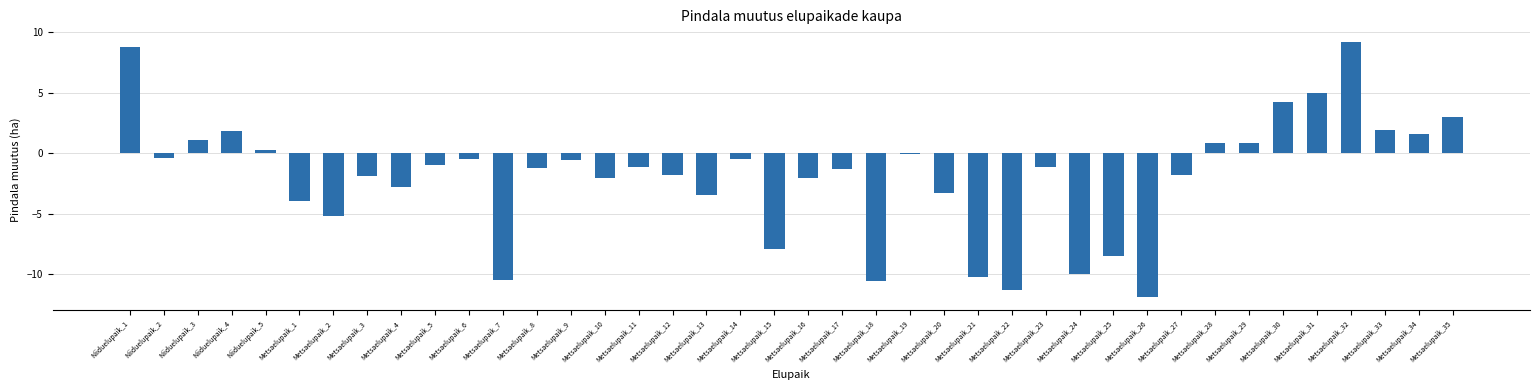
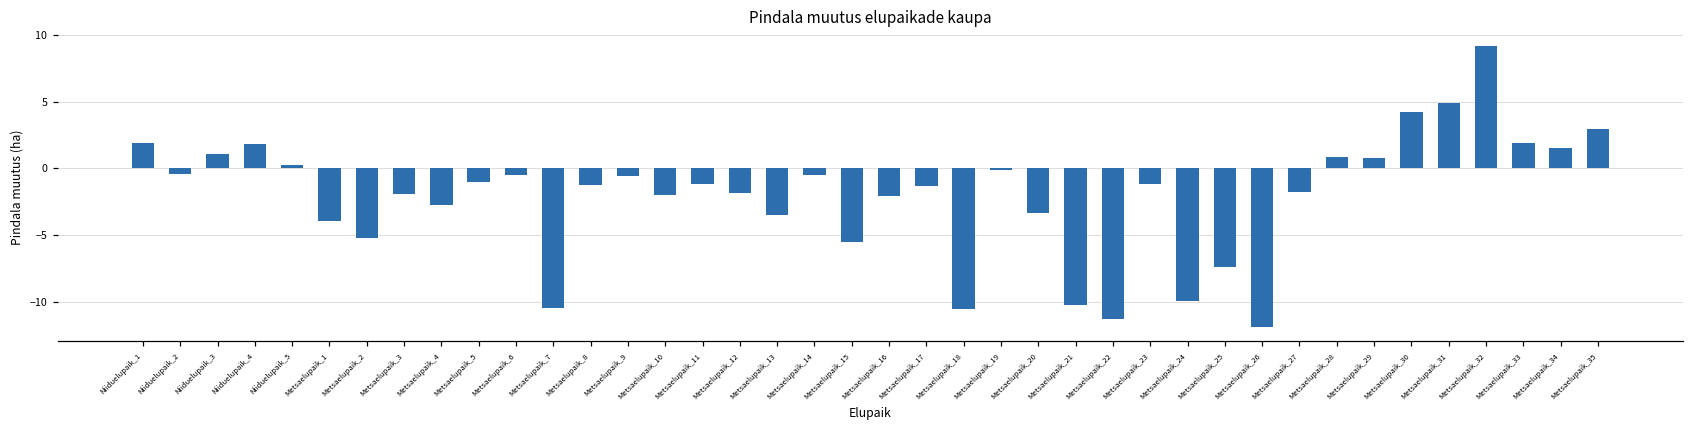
Niiduelupaik_1: 8.8 -> 1.9
Metsaelupaik_15: -7.9 -> -5.5
Metsaelupaik_25: -8.5 -> -7.4
